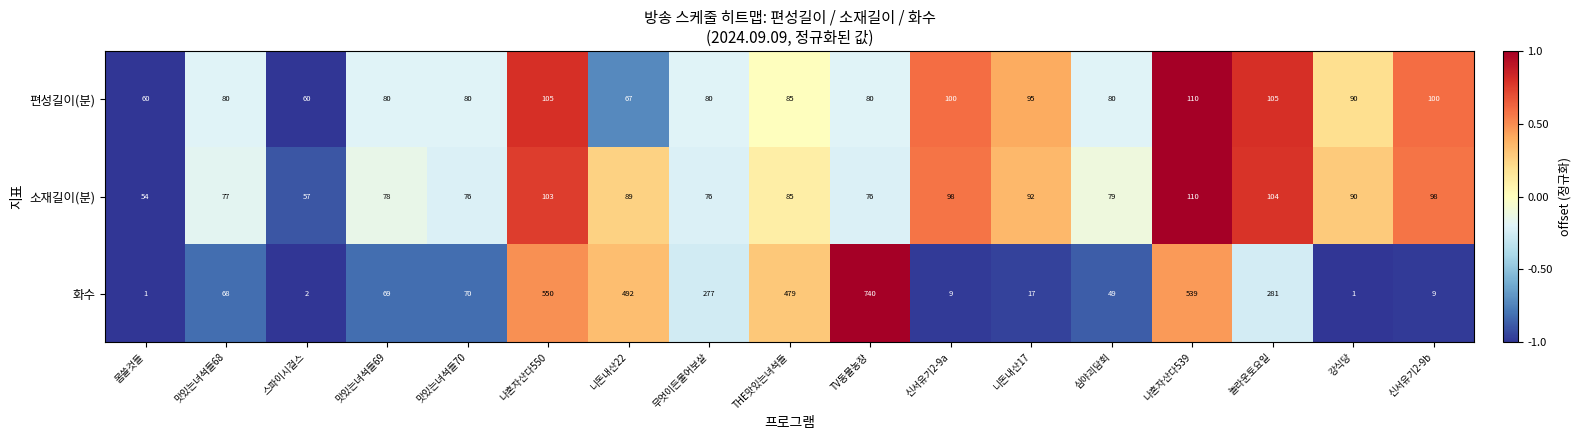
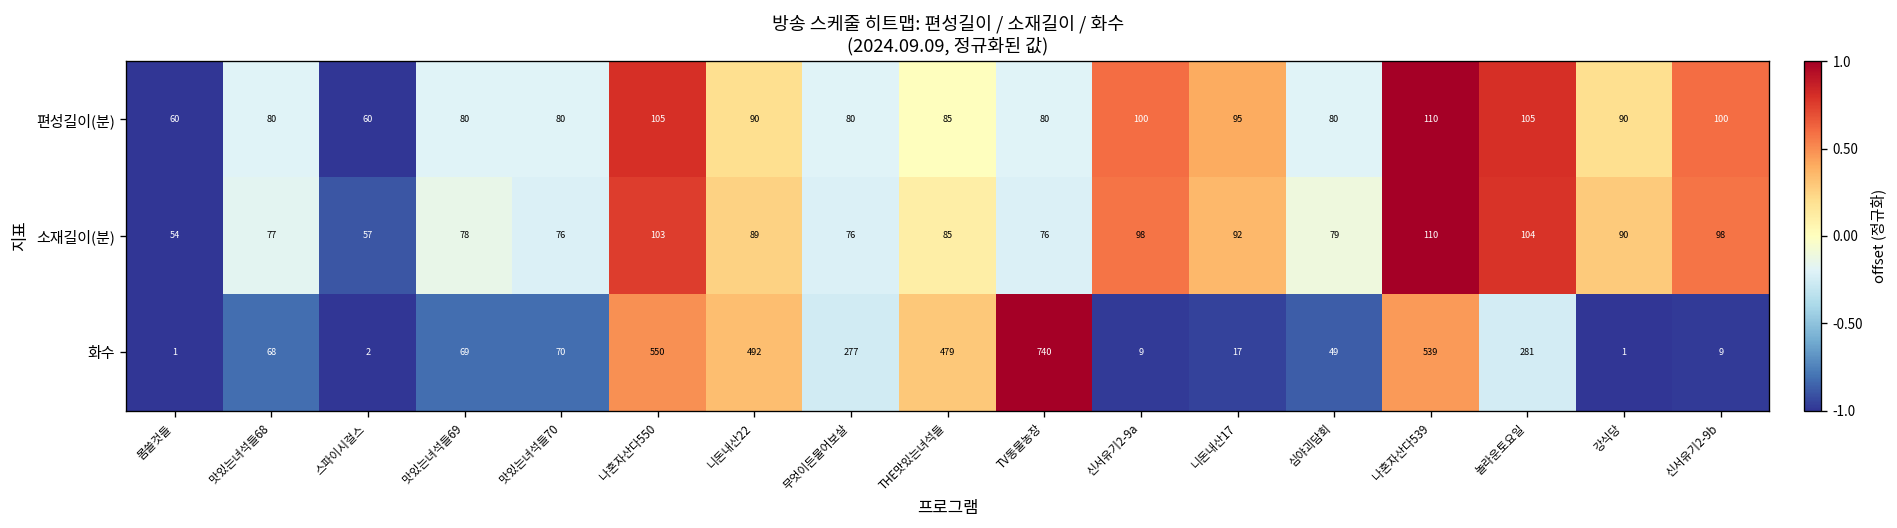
편성길이(분), 니돈내산22: 67 -> 90
